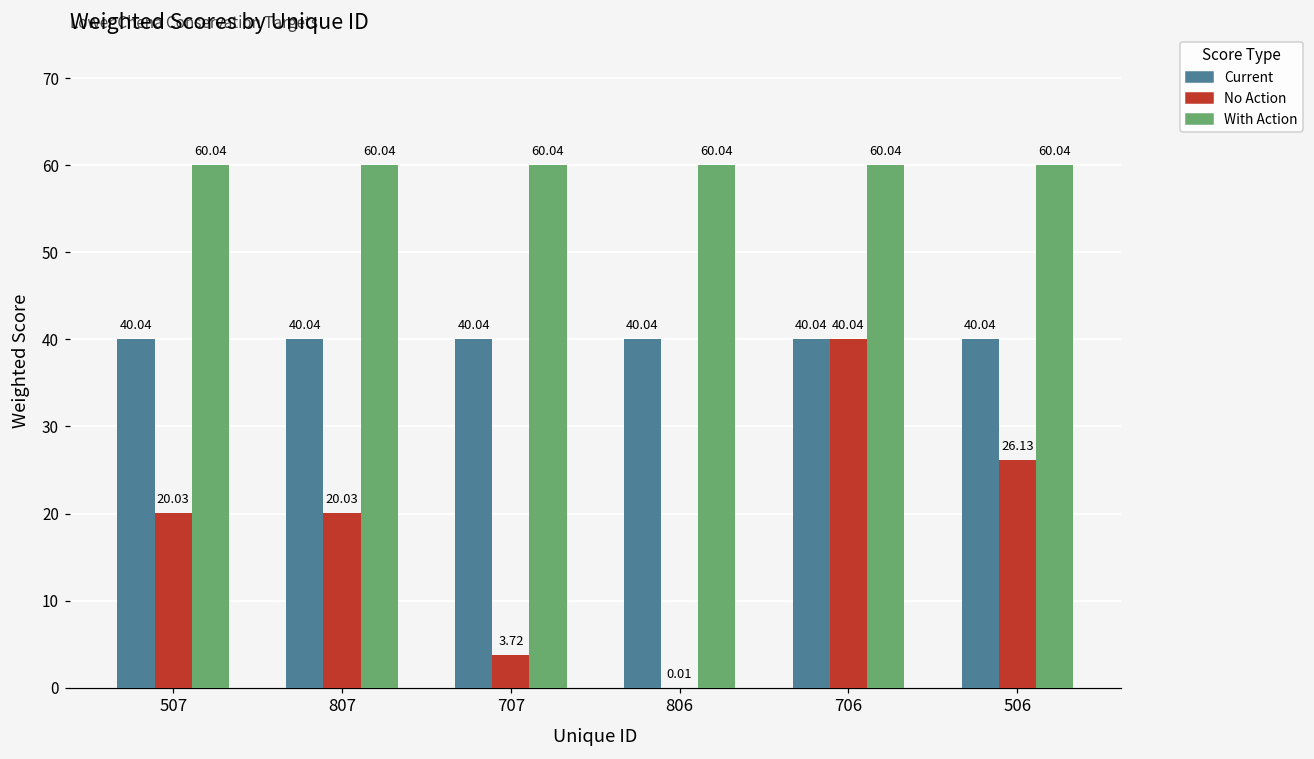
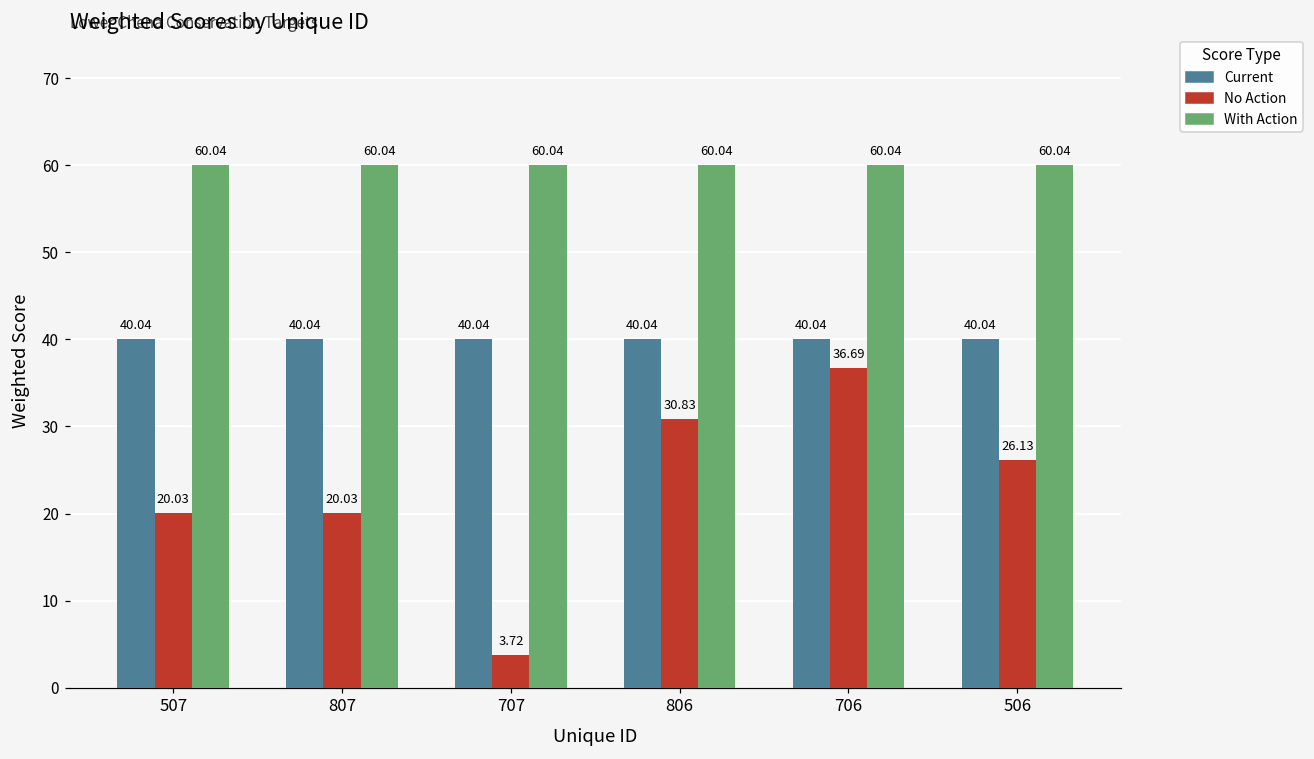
No Action, 806: 0.01 -> 30.83
No Action, 706: 40.04 -> 36.69
